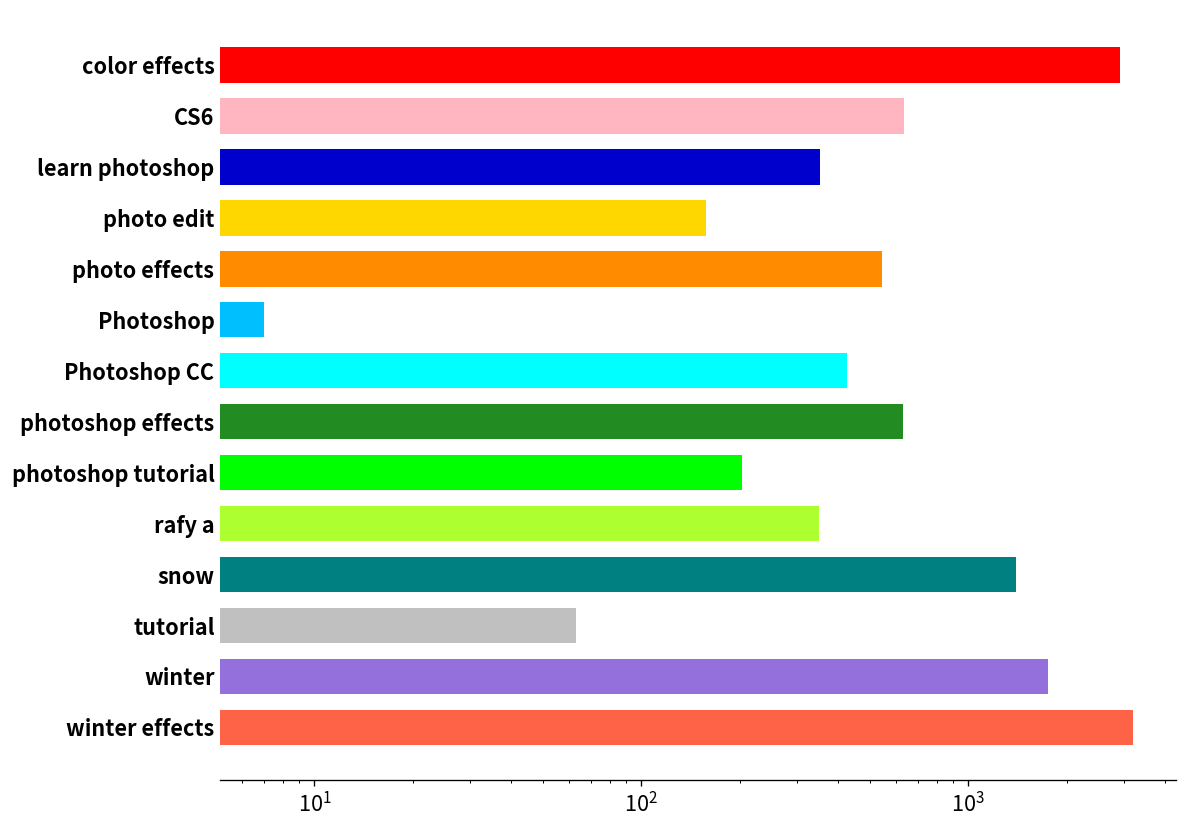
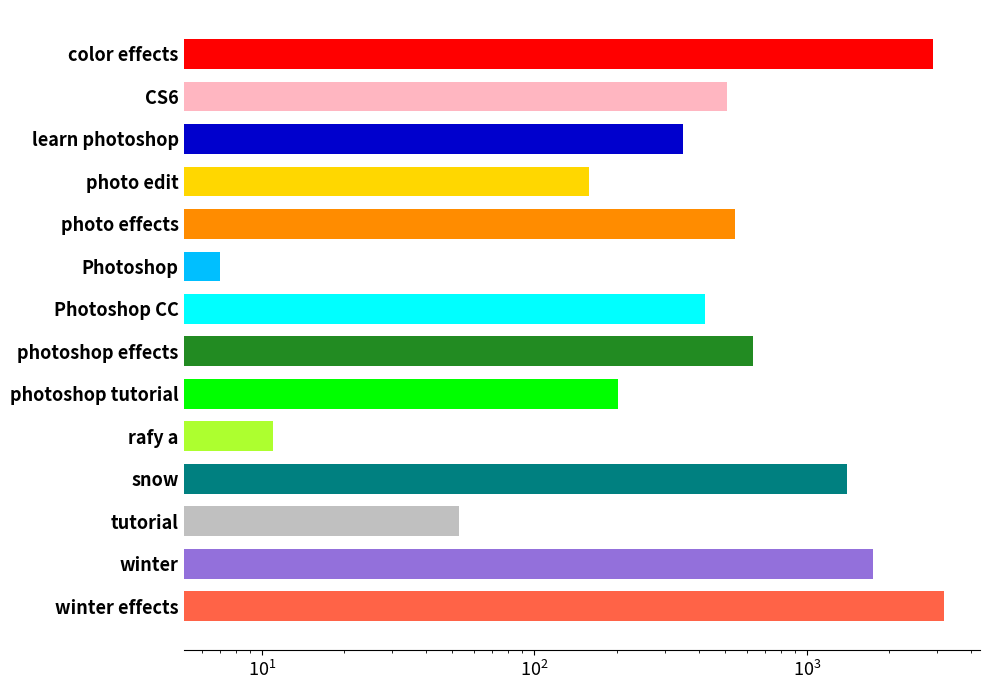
CS6: 640 -> 510
rafy a: 350 -> 11
tutorial: 63 -> 53
